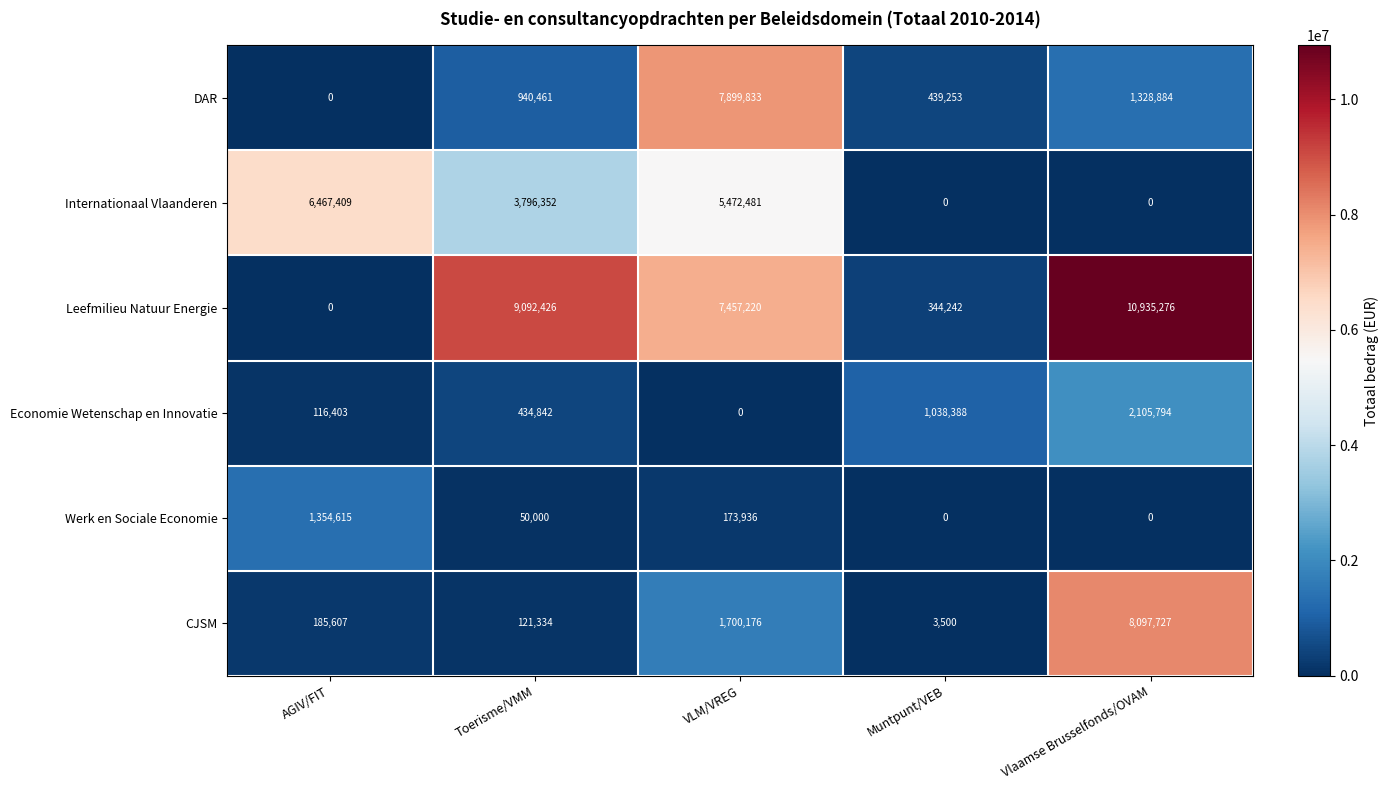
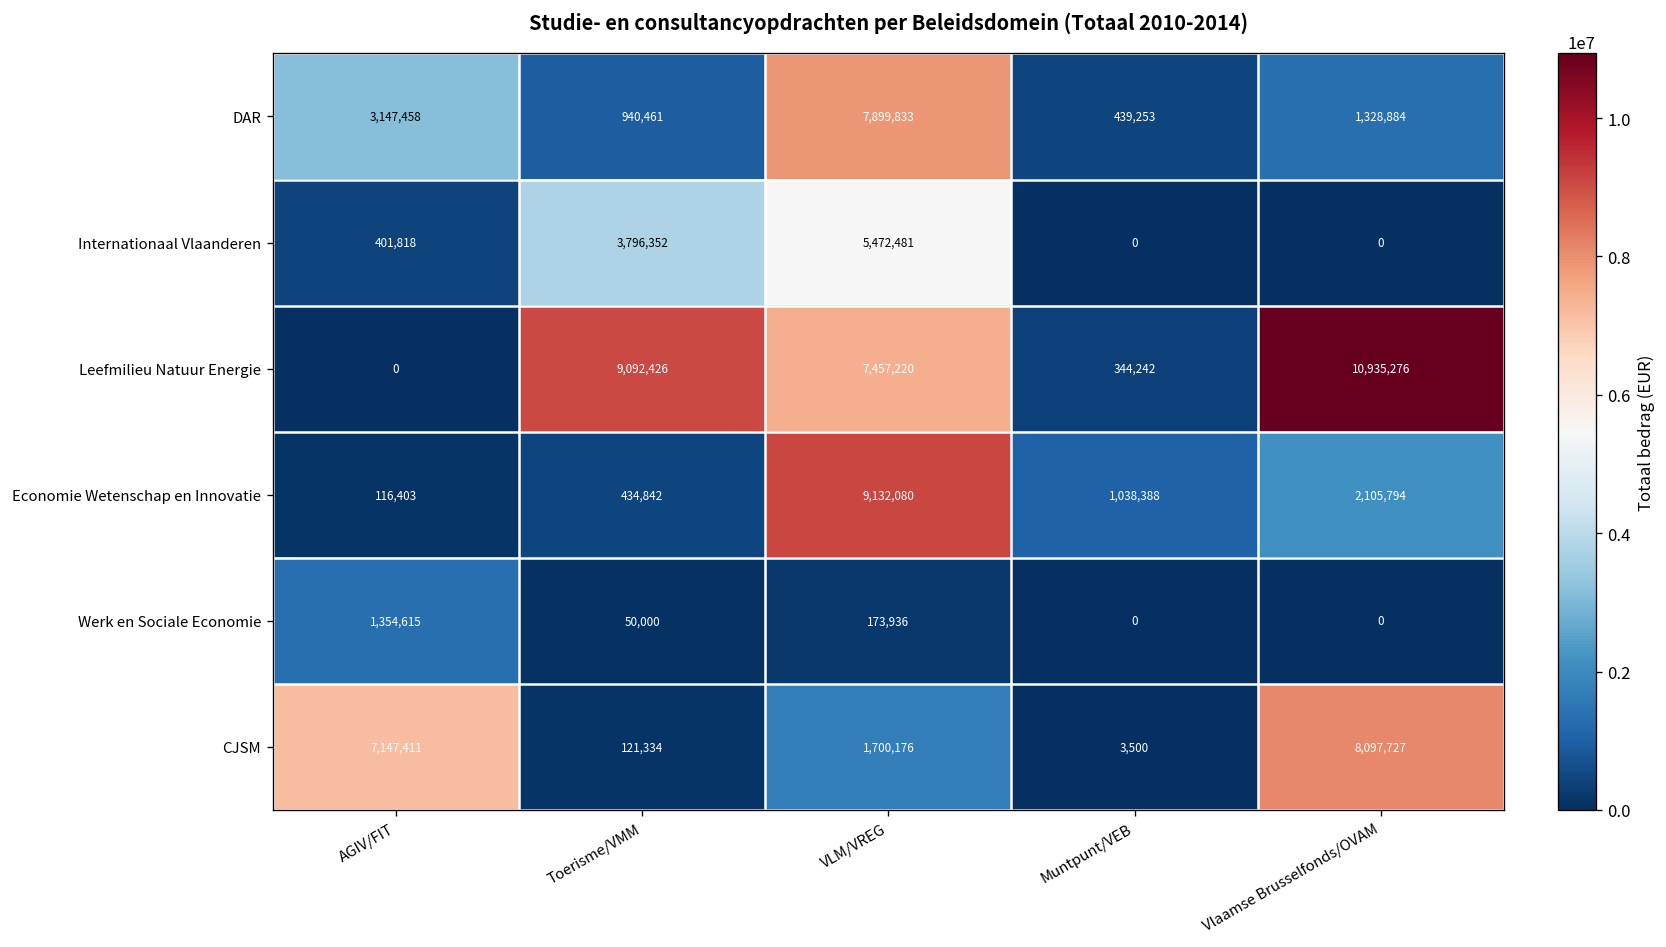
DAR, AGIV/FIT: 0 -> 3,147,458
Internationaal Vlaanderen, AGIV/FIT: 6,467,409 -> 401,818
Economie Wetenschap en Innovatie, VLM/VREG: 0 -> 9,132,080
CJSM, AGIV/FIT: 185,607 -> 7,147,411
